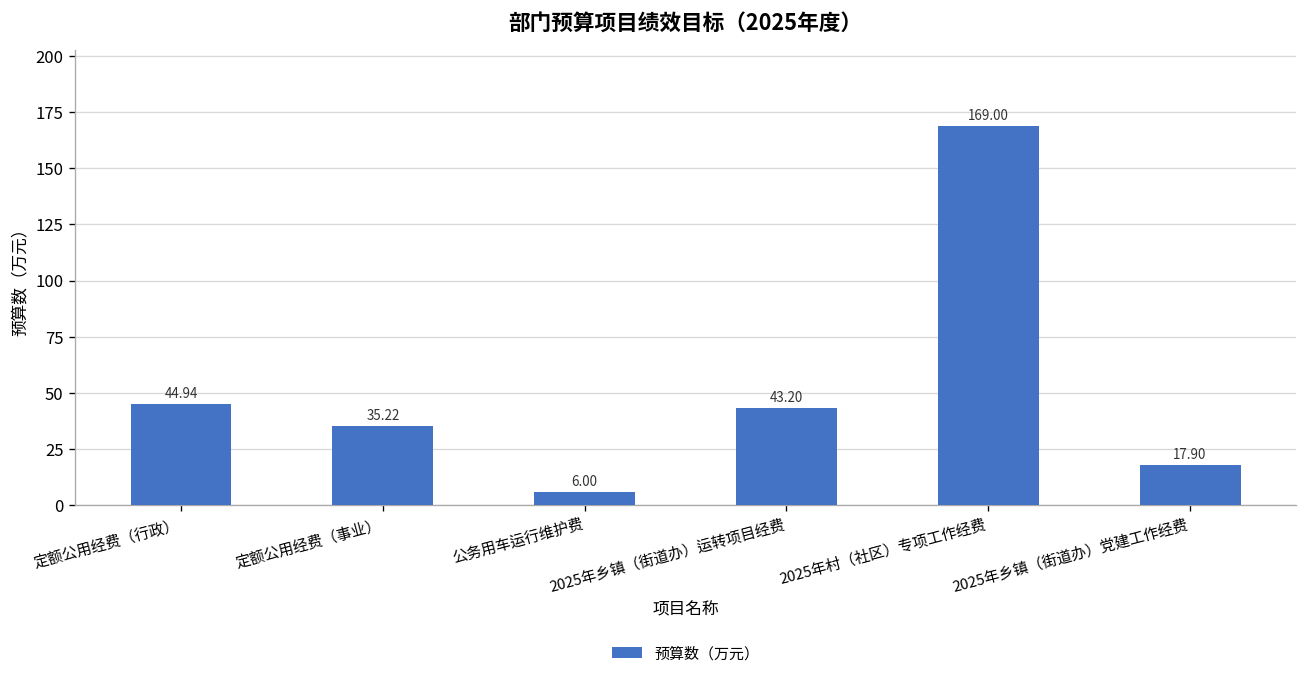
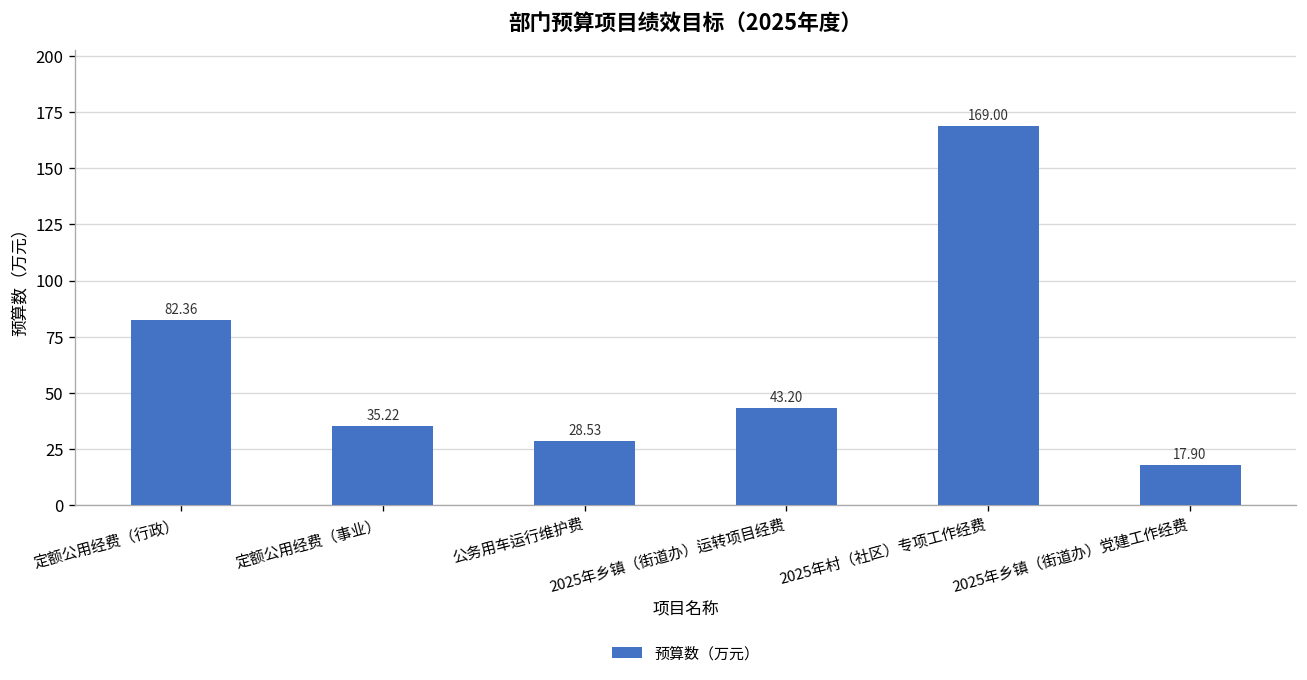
定额公用经费（行政）: 44.94 -> 82.36
公务用车运行维护费: 6.00 -> 28.53
